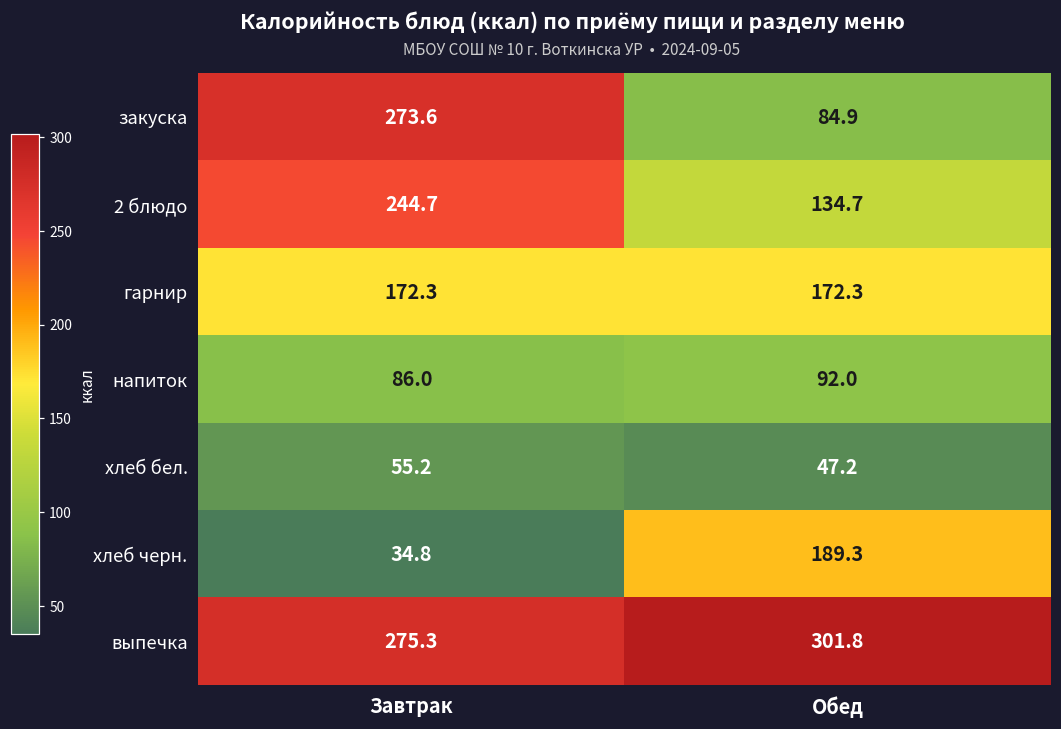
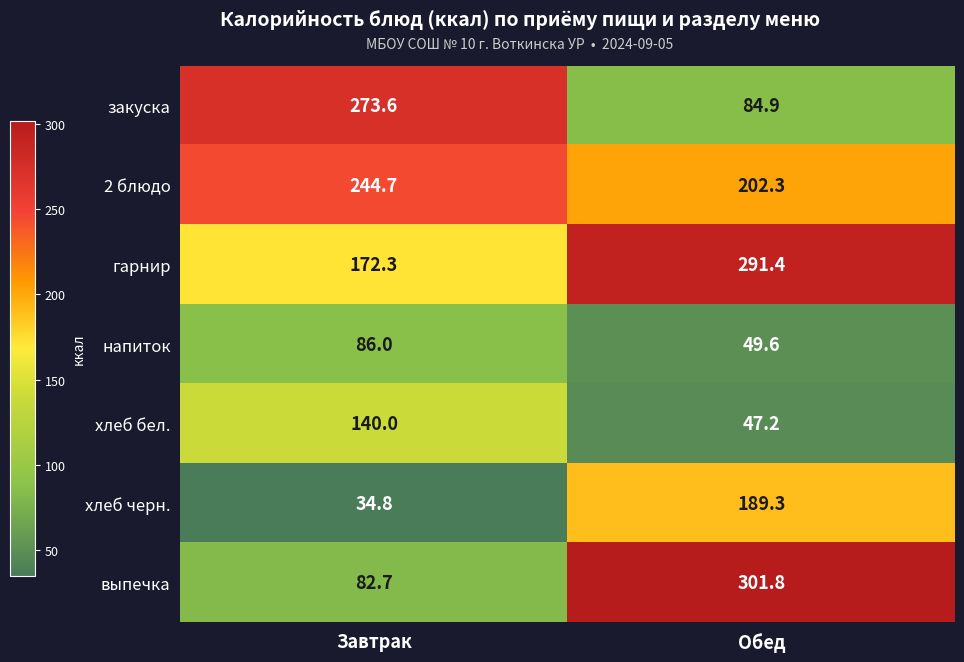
2 блюдо, Обед: 134.7 -> 202.3
гарнир, Обед: 172.3 -> 291.4
напиток, Обед: 92.0 -> 49.6
хлеб бел., Завтрак: 55.2 -> 140.0
выпечка, Завтрак: 275.3 -> 82.7
